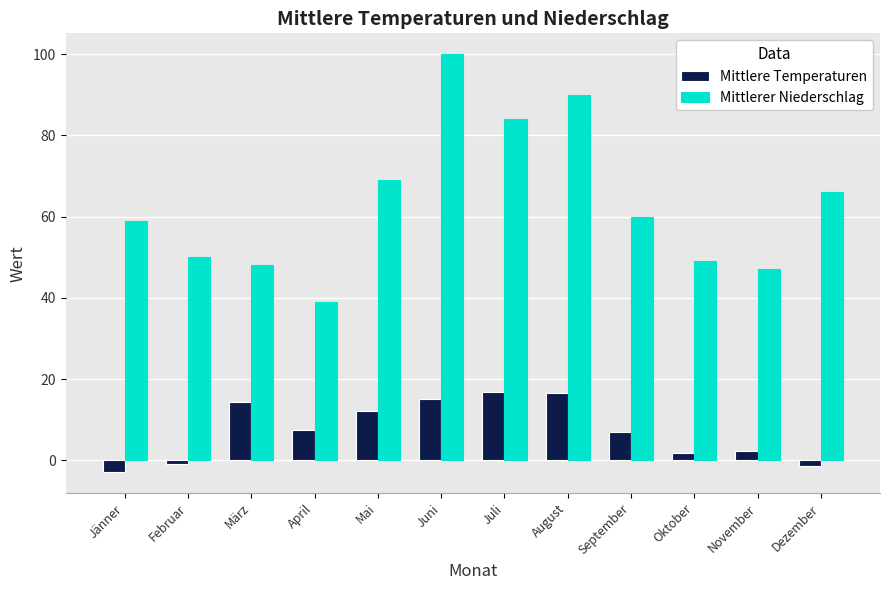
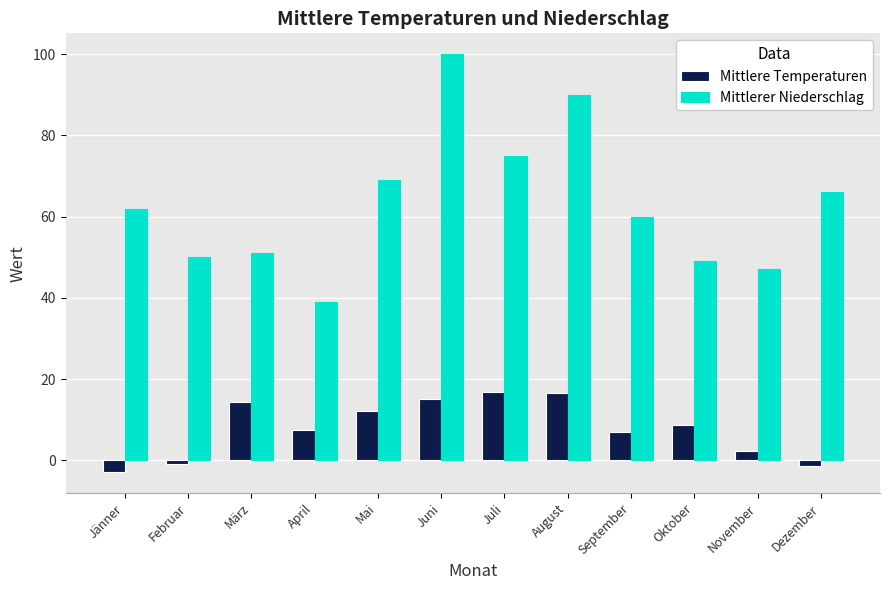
Mittlerer Niederschlag, Jänner: 59 -> 62
Mittlerer Niederschlag, März: 48 -> 51
Mittlerer Niederschlag, Juli: 84 -> 75
Mittlere Temperaturen, Oktober: 2 -> 9
